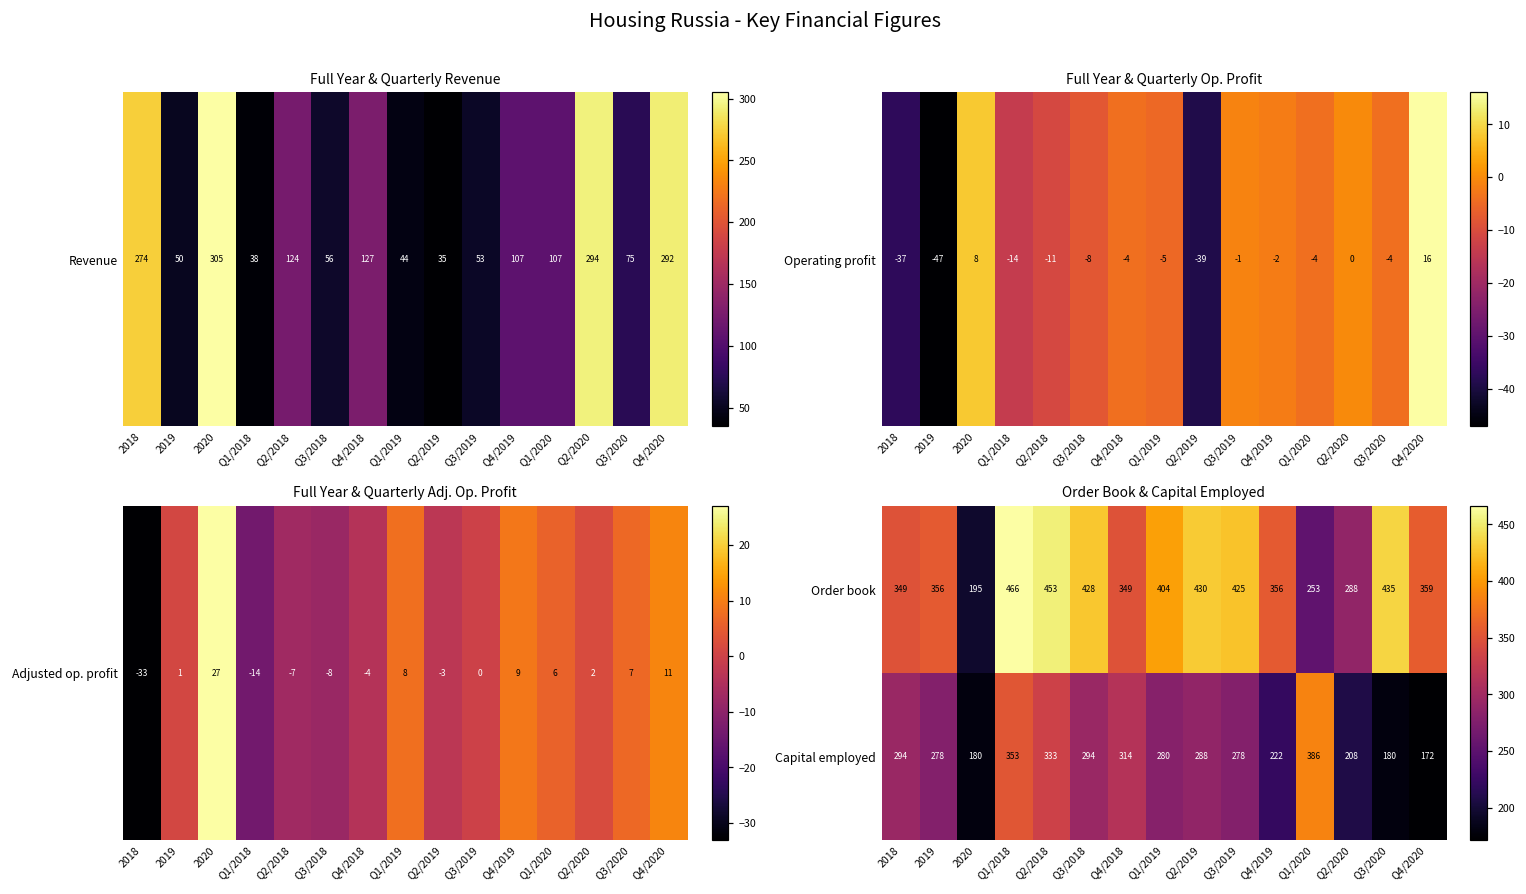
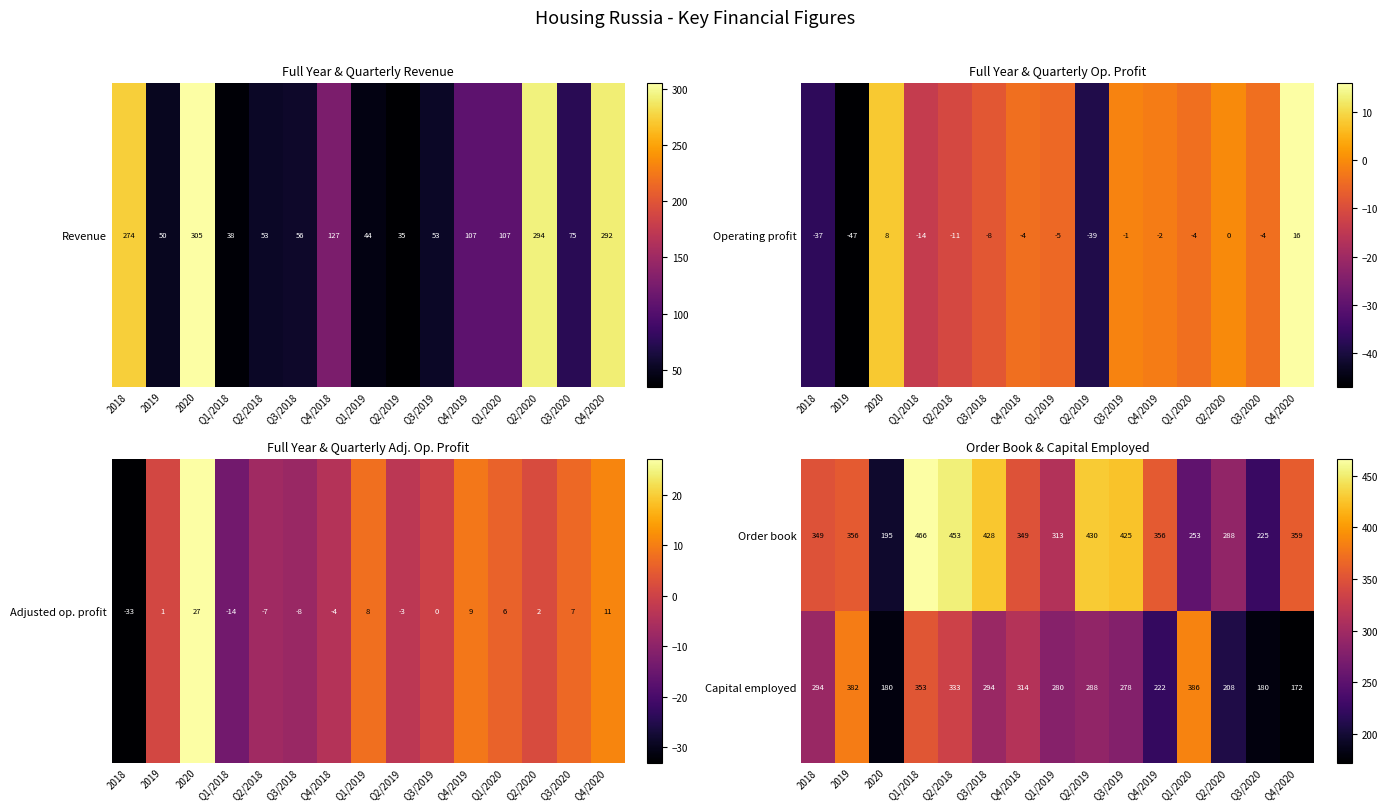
Full Year & Quarterly Revenue, Revenue, Q2/2018: 124 -> 53
Order Book & Capital Employed, Order book, Q1/2019: 404 -> 313
Order Book & Capital Employed, Order book, Q3/2020: 435 -> 225
Order Book & Capital Employed, Capital employed, 2019: 278 -> 382
